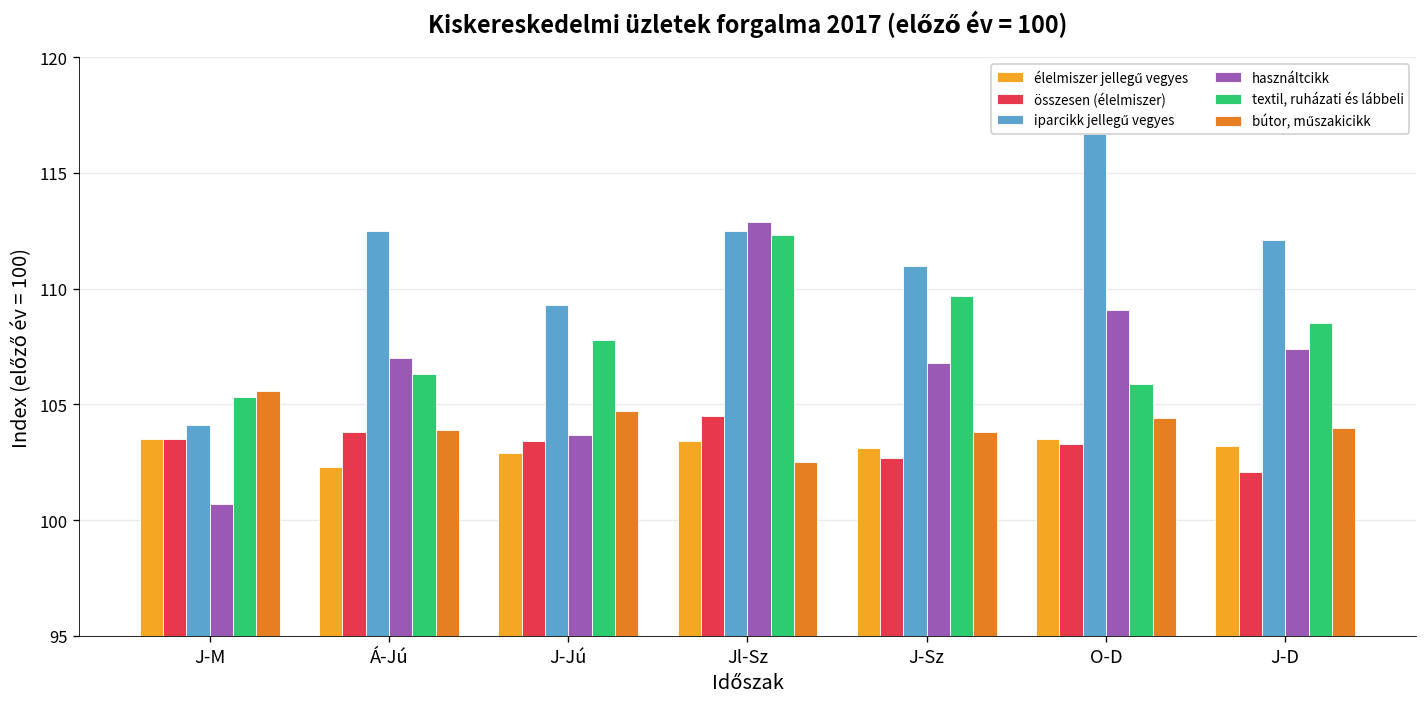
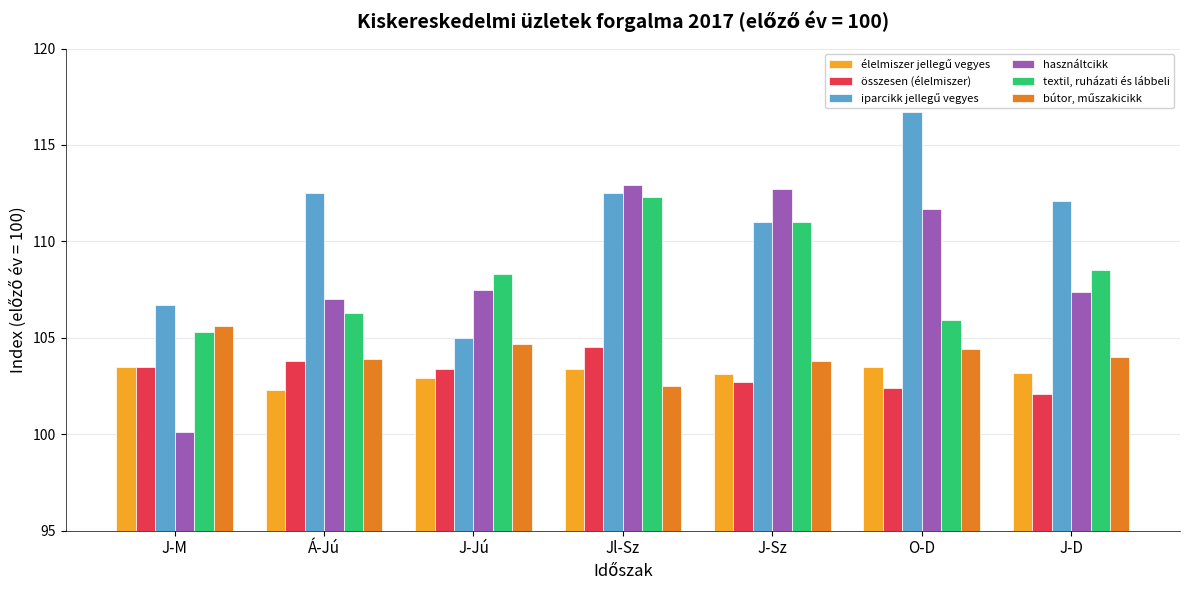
iparcikk jellegű vegyes, J-M: 104.1 -> 106.7
használtcikk, J-M: 100.7 -> 100.1
iparcikk jellegű vegyes, J-Jú: 109.3 -> 105.0
használtcikk, J-Jú: 103.7 -> 107.5
textil, ruházati és lábbeli, J-Jú: 107.8 -> 108.3
használtcikk, J-Sz: 106.8 -> 112.7
textil, ruházati és lábbeli, J-Sz: 109.7 -> 111.0
összesen (élelmiszer), O-D: 103.3 -> 102.4
használtcikk, O-D: 109.1 -> 111.7
